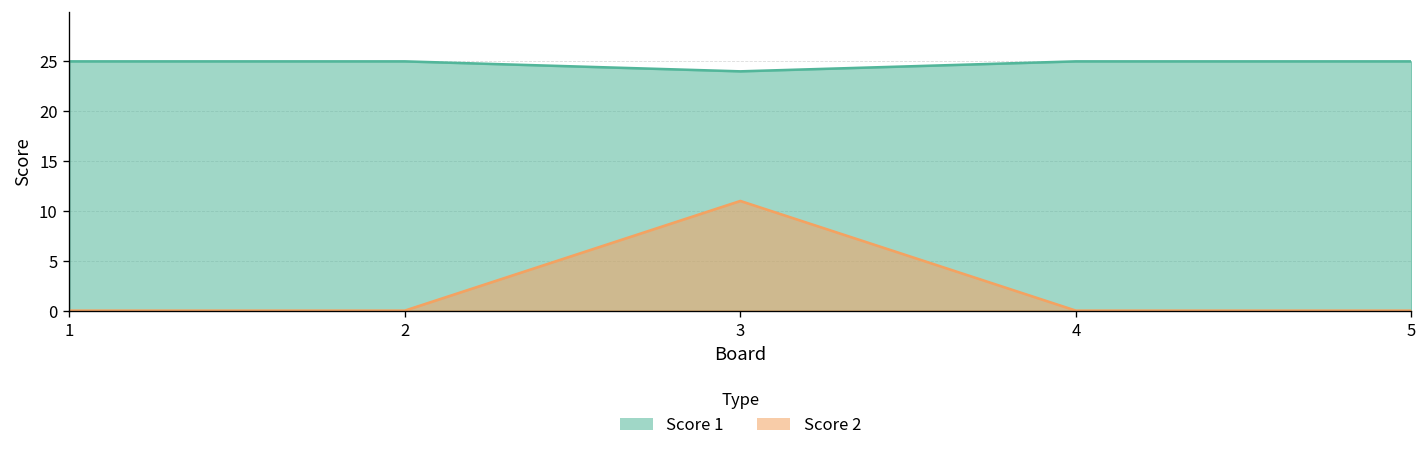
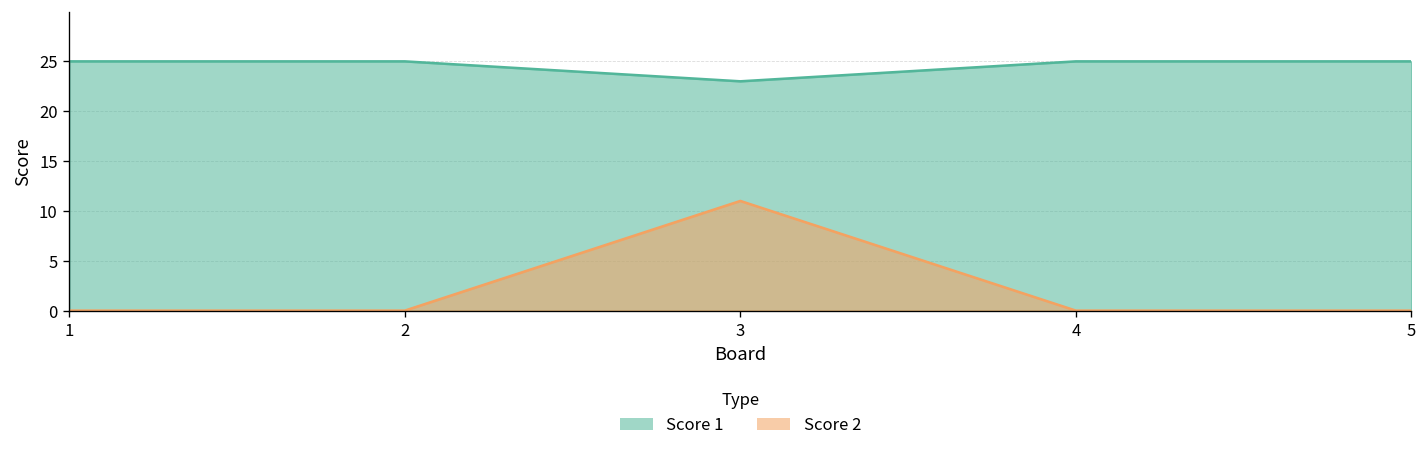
Score 1, 3: 24 -> 23
